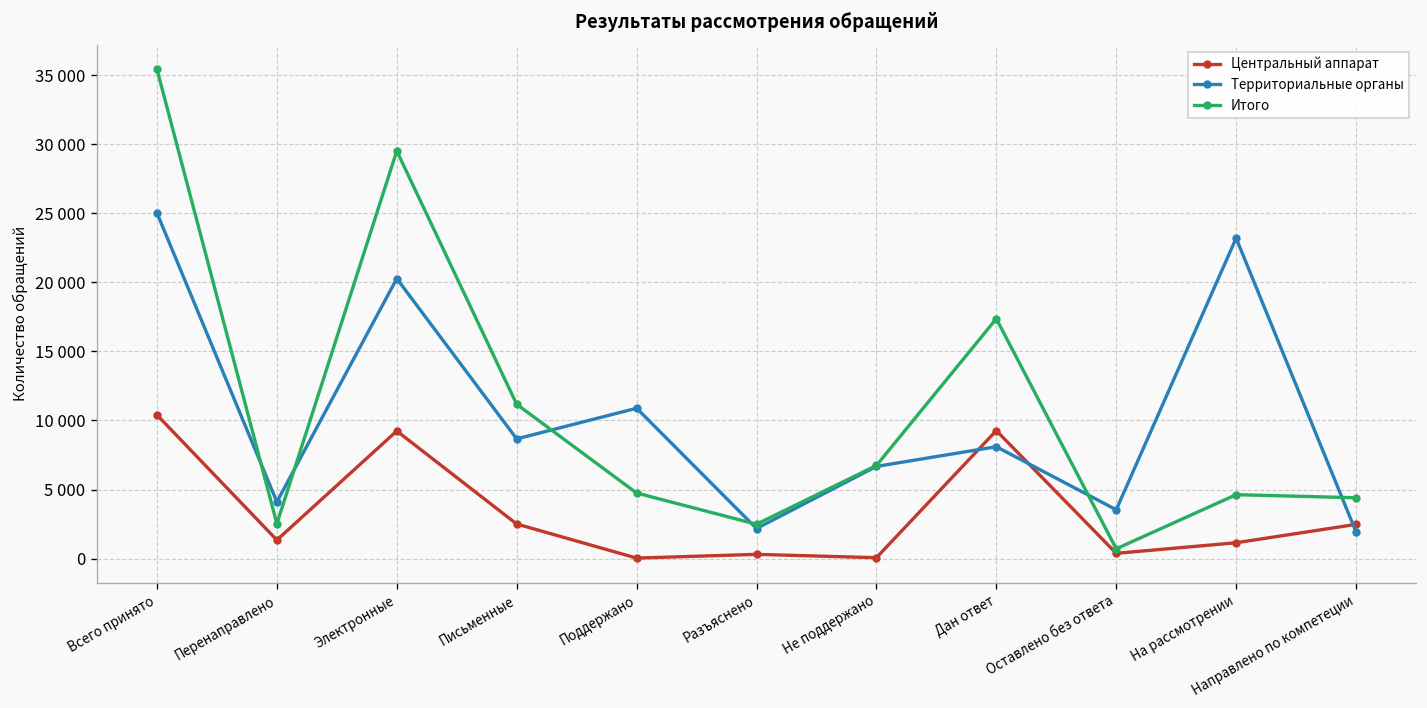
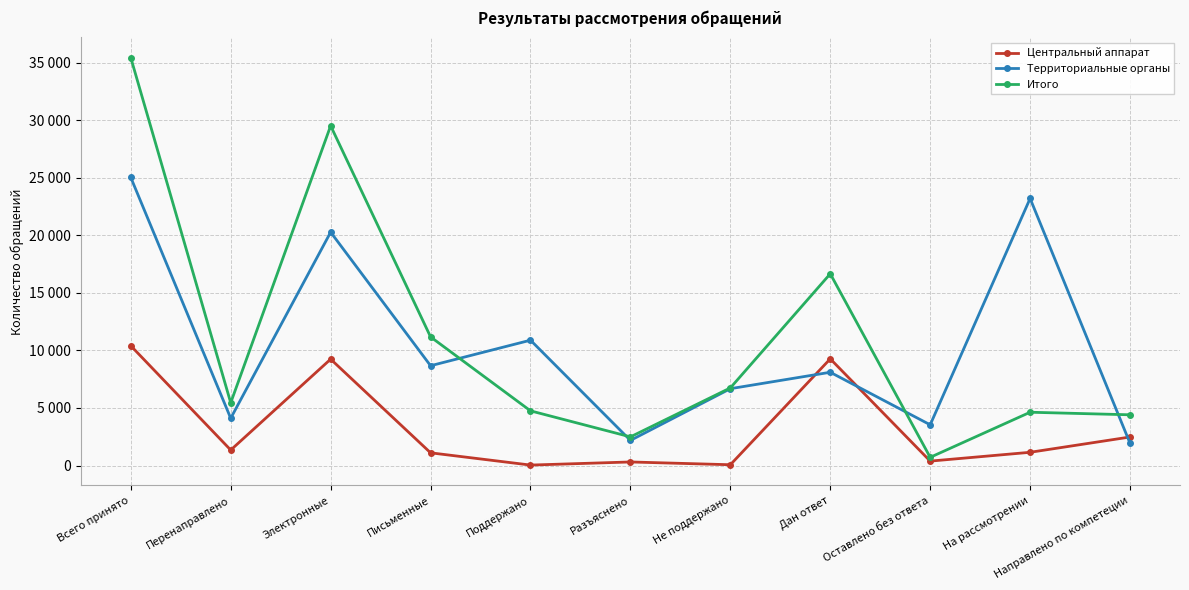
Итого, Перенаправлено: 2500 -> 5400
Центральный аппарат, Письменные: 2500 -> 1100
Итого, Дан ответ: 17400 -> 16700
